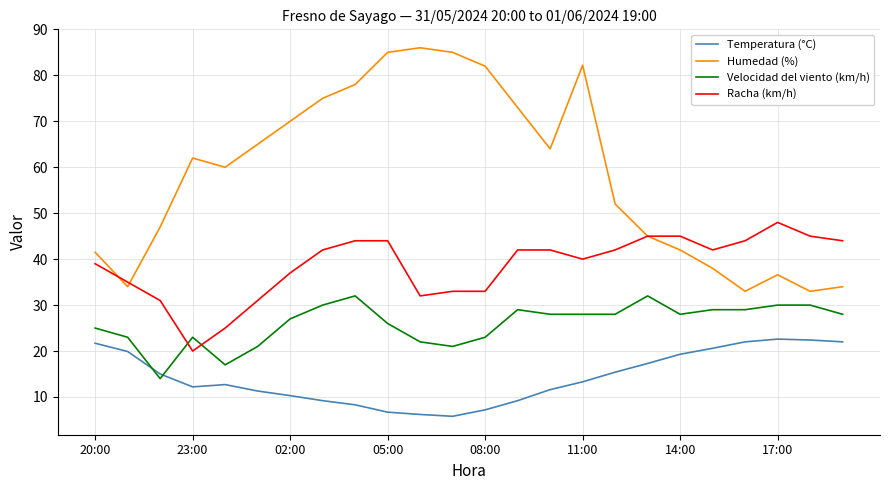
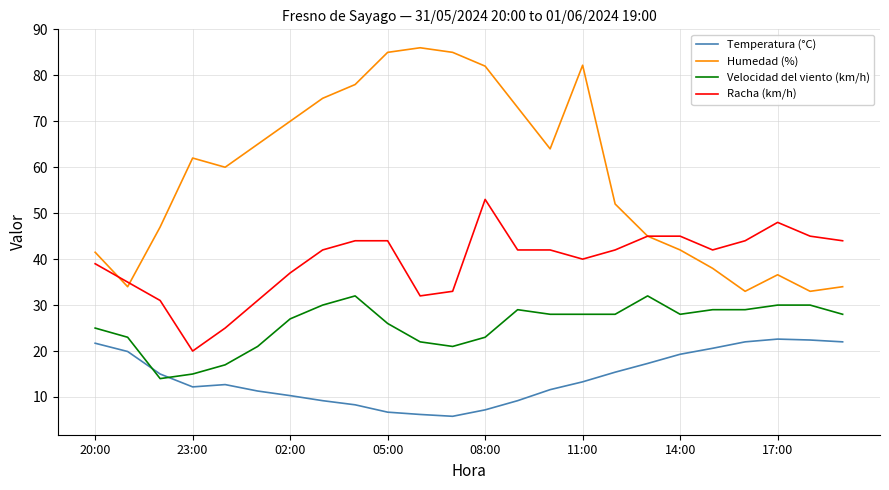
Velocidad del viento (km/h), 23:00: 23 -> 15
Racha (km/h), 08:00: 33 -> 53
